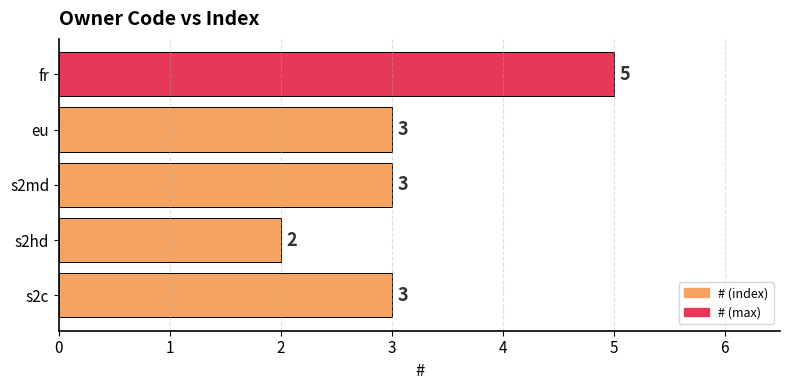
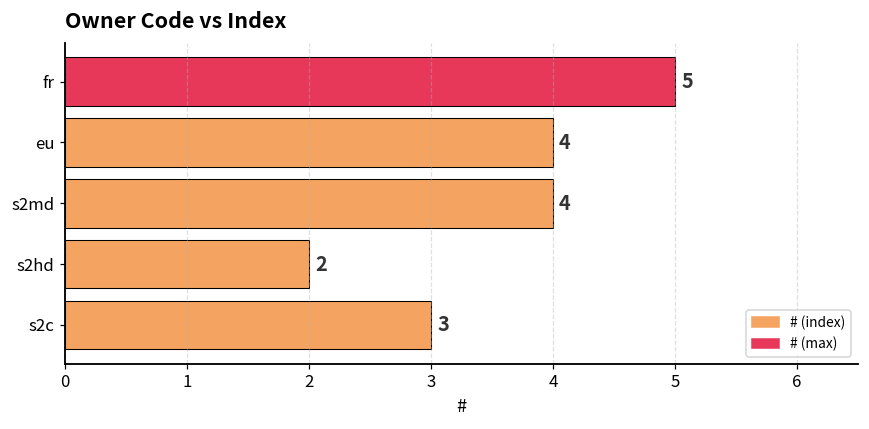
eu: 3 -> 4
s2md: 3 -> 4
